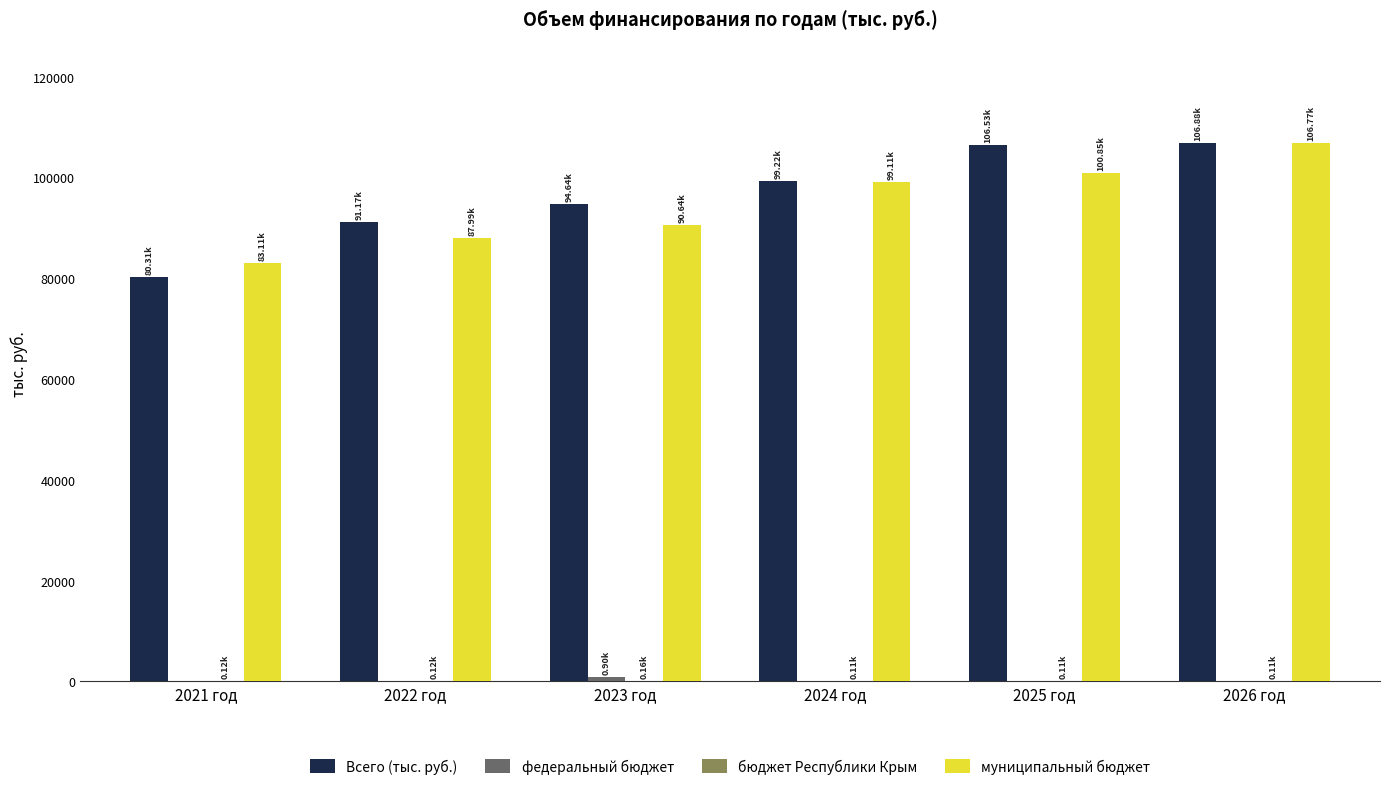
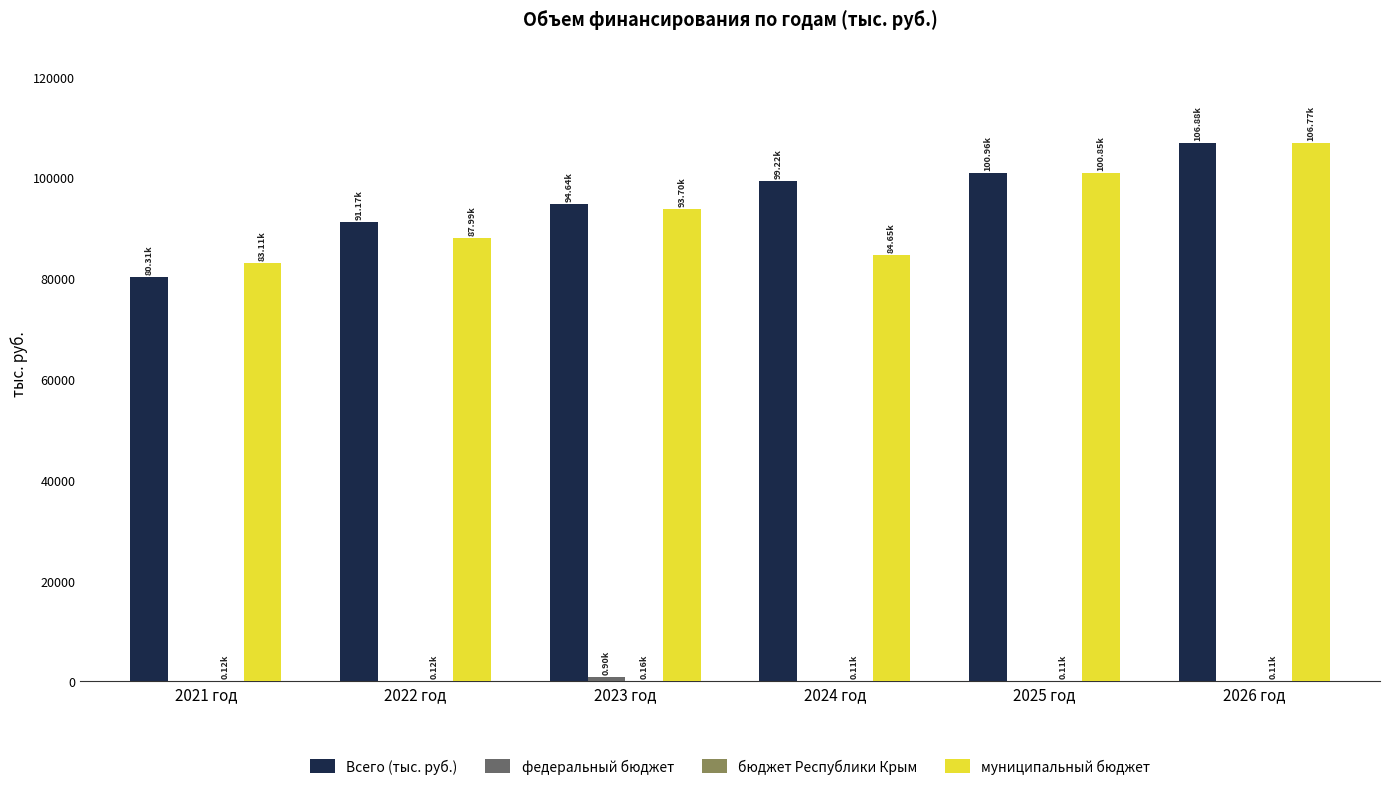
муниципальный бюджет, 2023 год: 90.64k -> 93.70k
муниципальный бюджет, 2024 год: 99.11k -> 84.65k
Всего (тыс. руб.), 2025 год: 106.53k -> 100.96k
